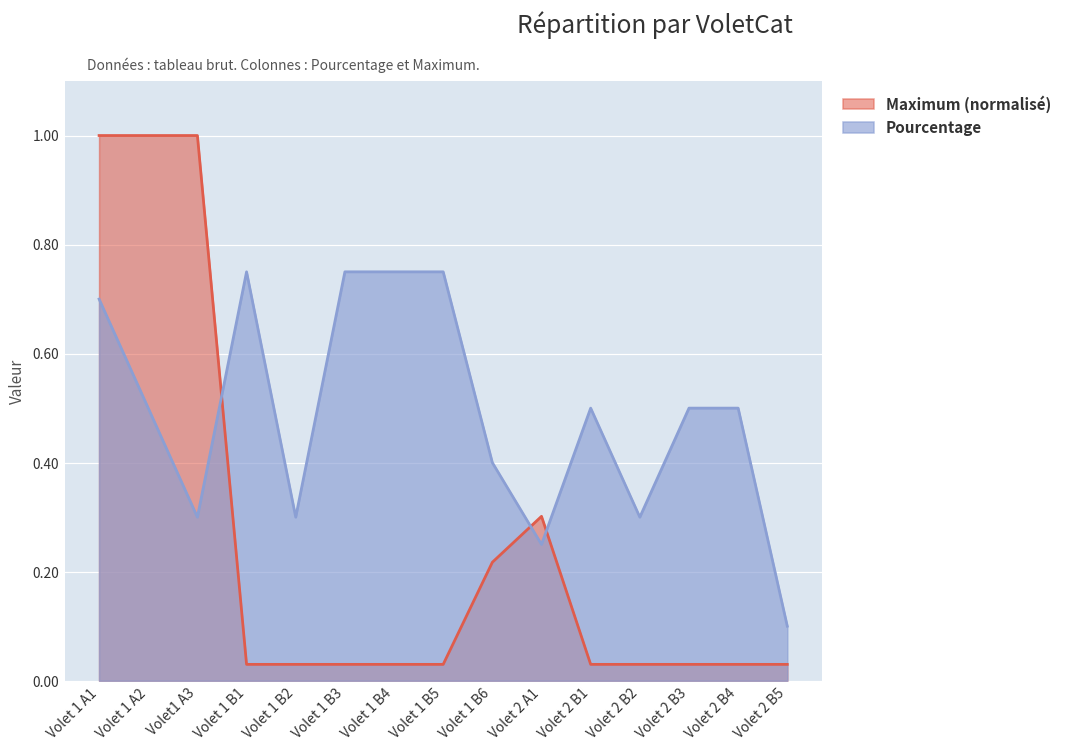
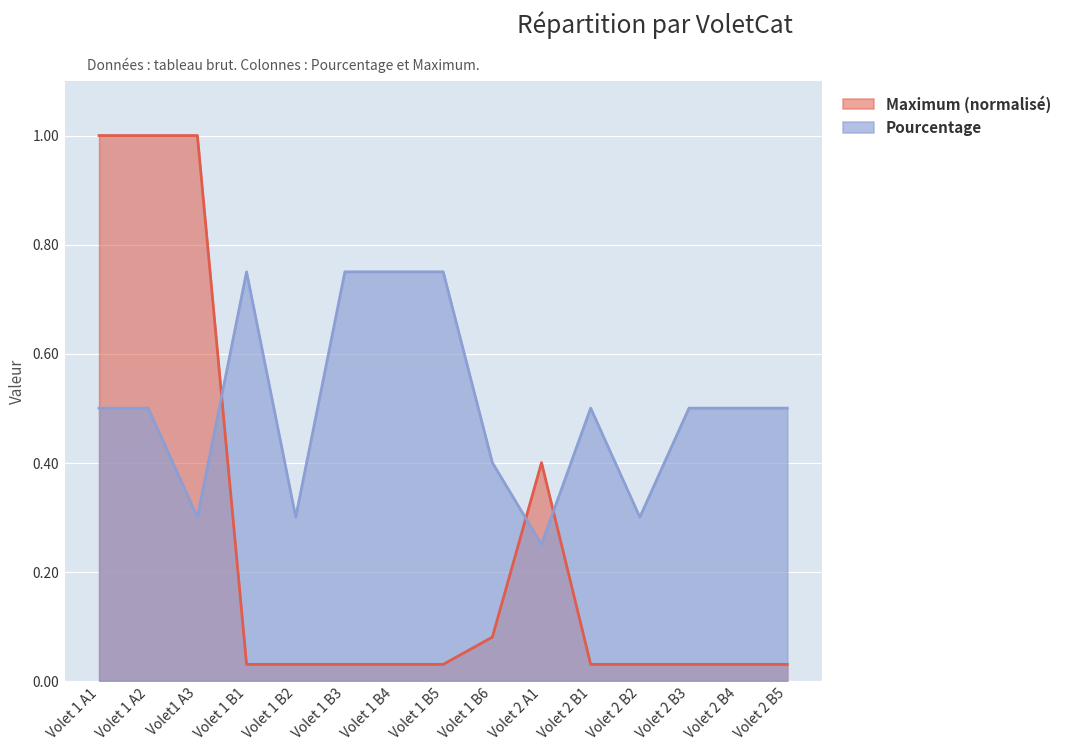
Pourcentage, Volet 1 A1: 0.7 -> 0.5
Maximum (normalisé), Volet 1 B6: 0.22 -> 0.08
Maximum (normalisé), Volet 2 A1: 0.30 -> 0.40
Pourcentage, Volet 2 B5: 0.1 -> 0.5
